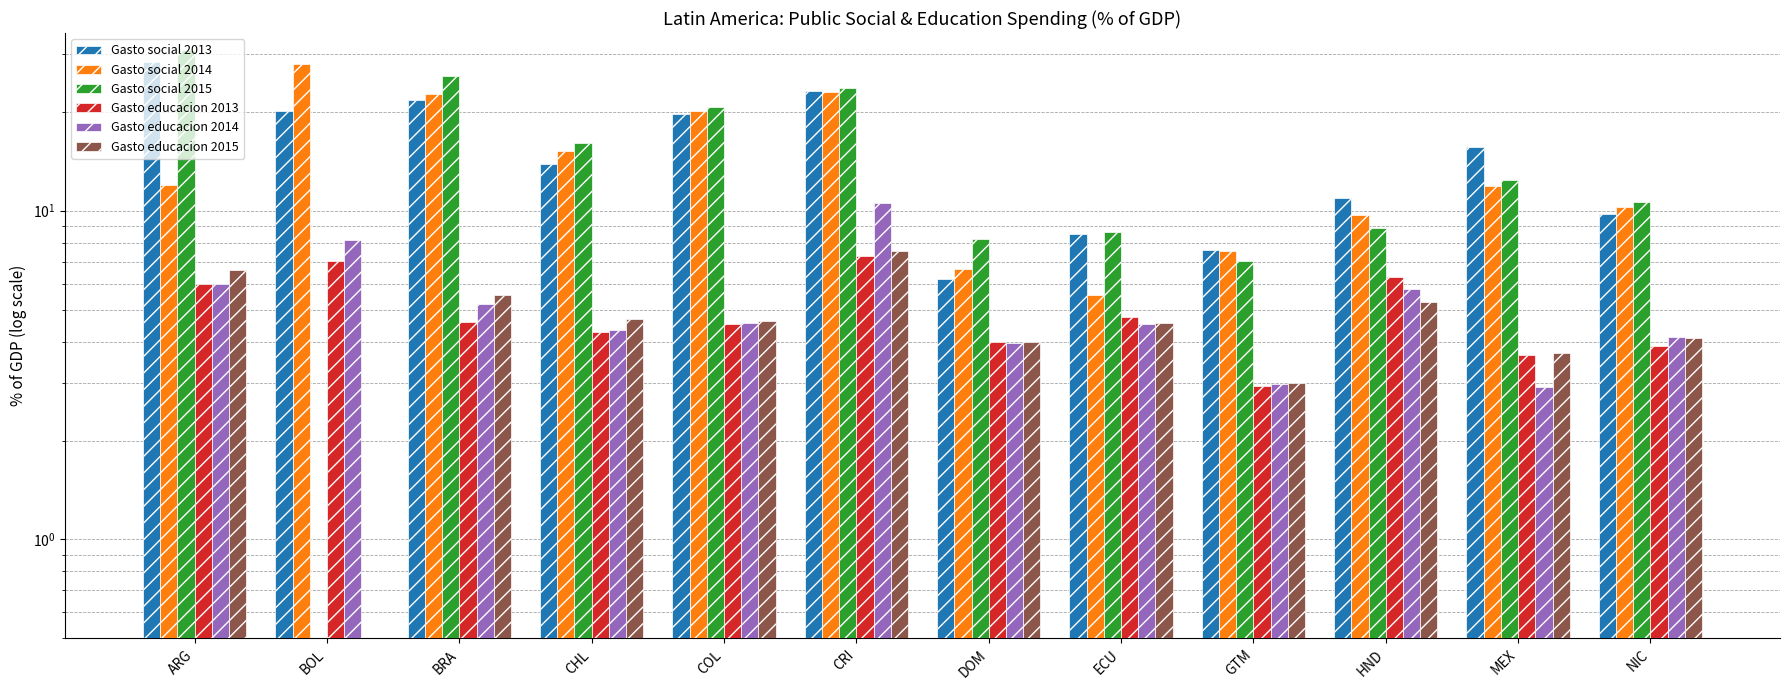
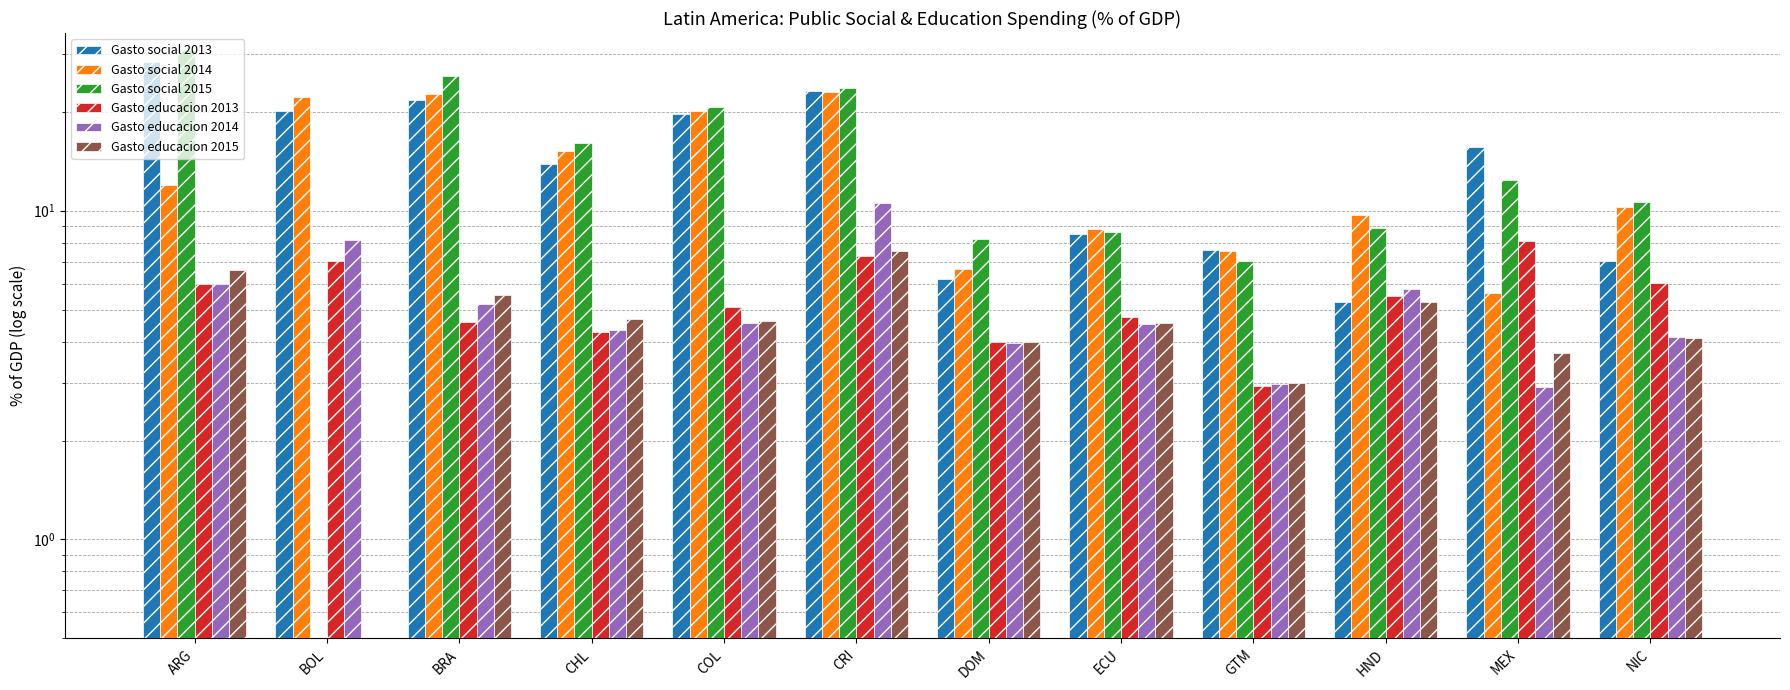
Gasto social 2014, BOL: 28 -> 22
Gasto educacion 2013, COL: 4.5 -> 5.1
Gasto social 2014, ECU: 5.5 -> 8.8
Gasto social 2013, HND: 10.9 -> 5.3
Gasto educacion 2013, HND: 6.3 -> 5.5
Gasto social 2014, MEX: 11.9 -> 5.6
Gasto educacion 2013, MEX: 3.6 -> 8.1
Gasto social 2013, NIC: 9.8 -> 7.0
Gasto educacion 2013, NIC: 3.9 -> 6.0
